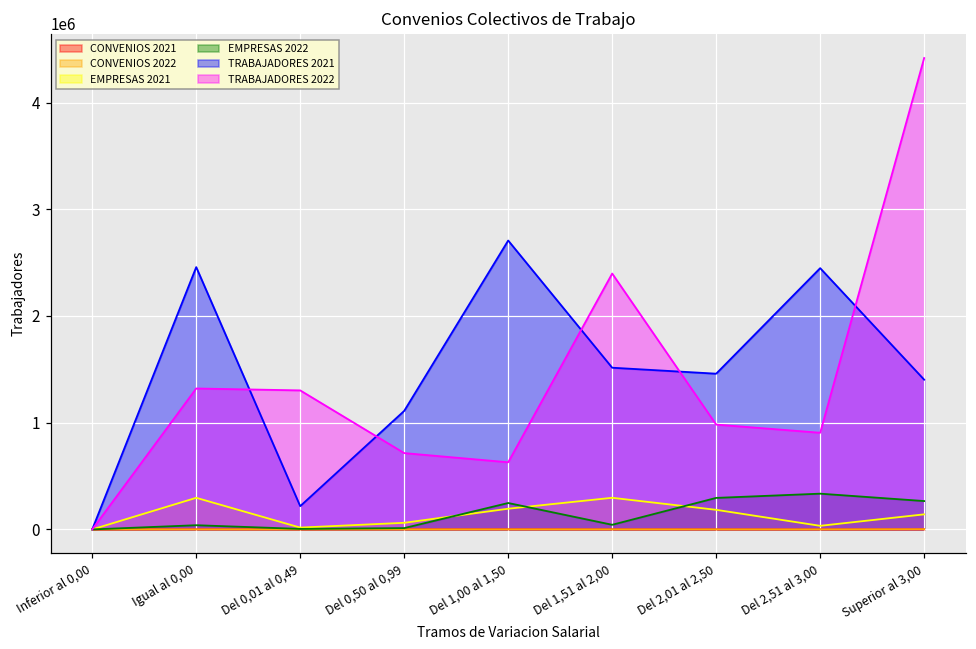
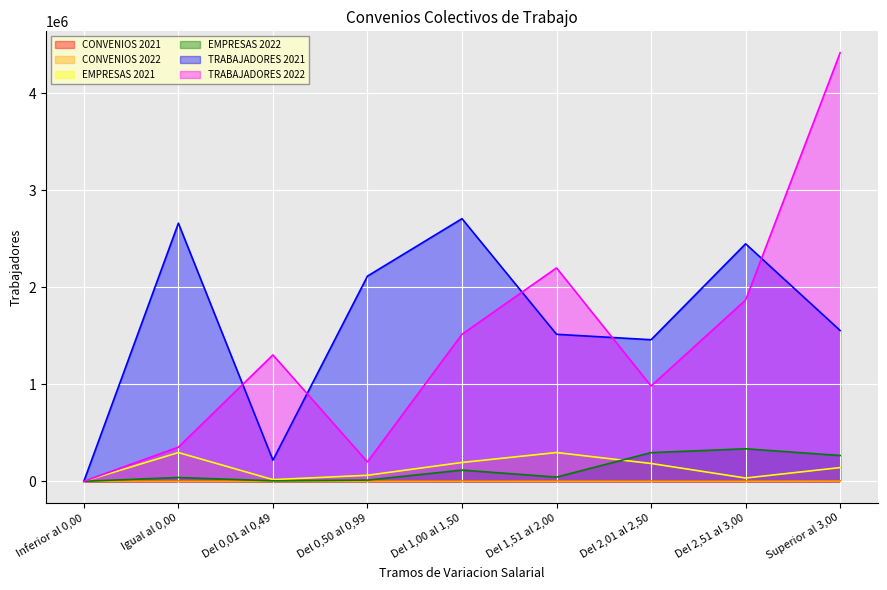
TRABAJADORES 2021, Igual al 0,00: 2500000 -> 2700000
TRABAJADORES 2022, Igual al 0,00: 1300000 -> 400000
TRABAJADORES 2021, Del 0,50 al 0,99: 1100000 -> 2100000
TRABAJADORES 2022, Del 0,50 al 0,99: 700000 -> 200000
EMPRESAS 2022, Del 1,00 al 1,50: 200000 -> 100000
TRABAJADORES 2022, Del 1,00 al 1,50: 600000 -> 1500000
TRABAJADORES 2022, Del 1,51 al 2,00: 2400000 -> 2200000
TRABAJADORES 2022, Del 2,51 al 3,00: 900000 -> 1900000
TRABAJADORES 2021, Superior al 3,00: 1400000 -> 1600000
